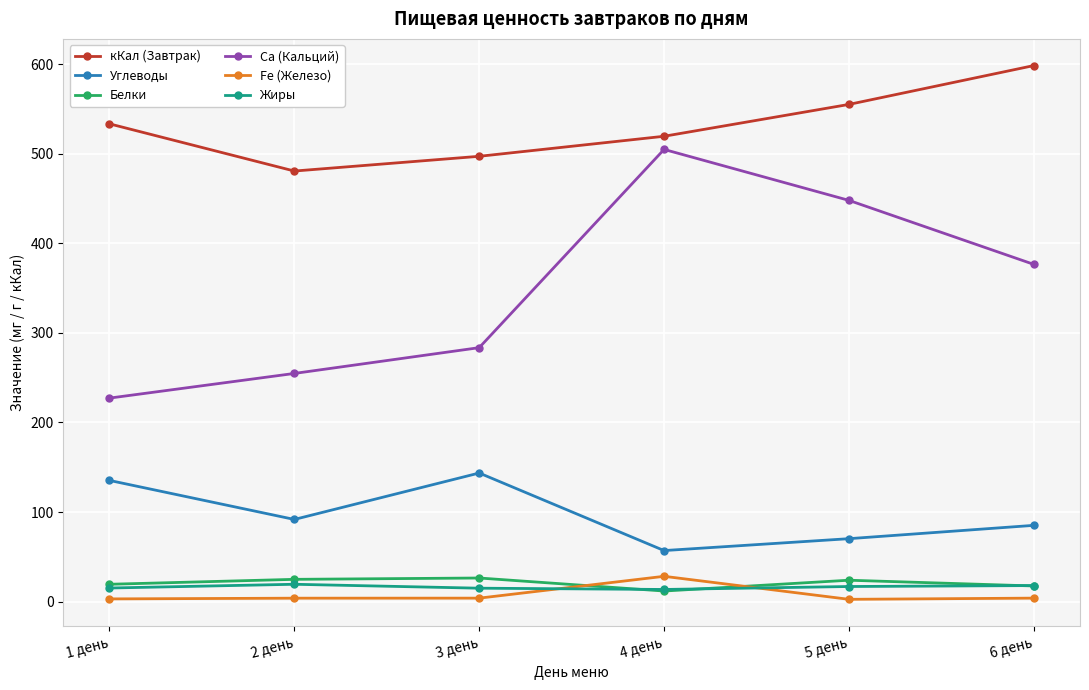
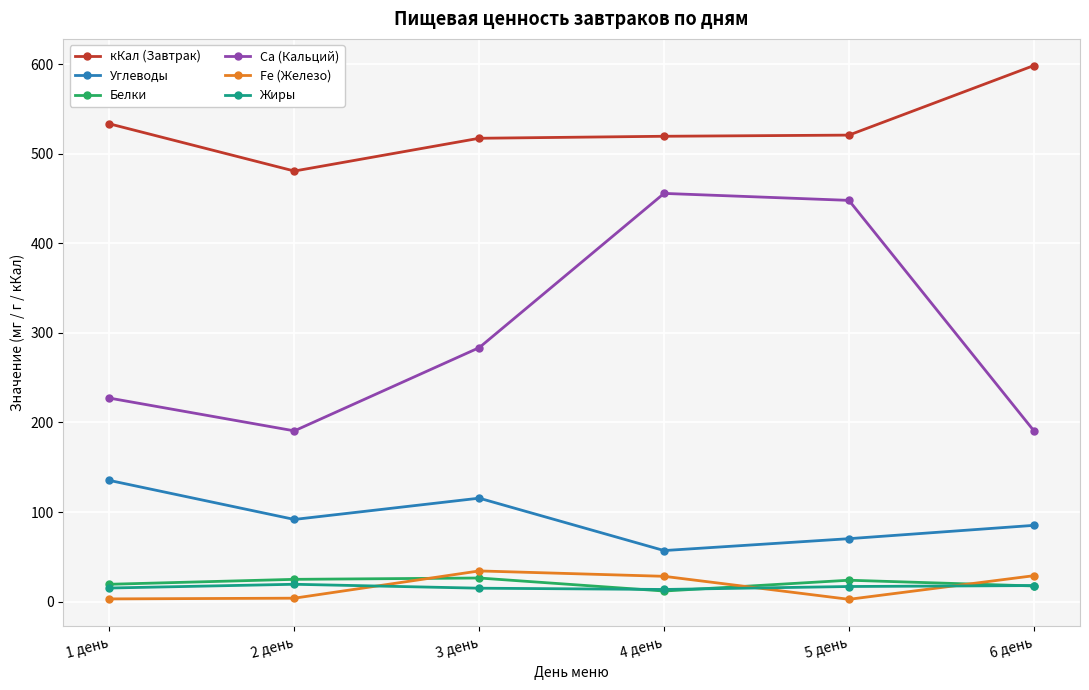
Са (Кальций), 2 день: 250 -> 190
кКал (Завтрак), 3 день: 500 -> 520
Углеводы, 3 день: 140 -> 120
Fe (Железо), 3 день: 0 -> 30
Са (Кальций), 4 день: 500 -> 460
кКал (Завтрак), 5 день: 560 -> 520
Са (Кальций), 6 день: 380 -> 190
Fe (Железо), 6 день: 0 -> 30
